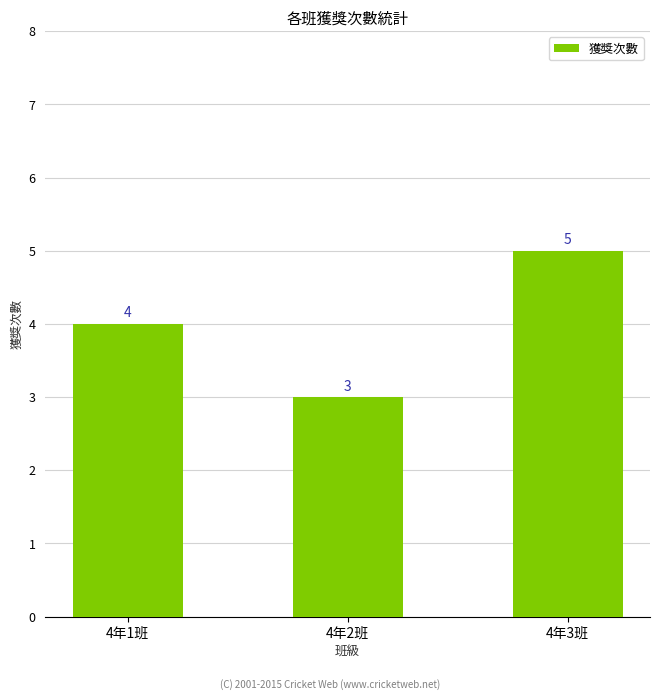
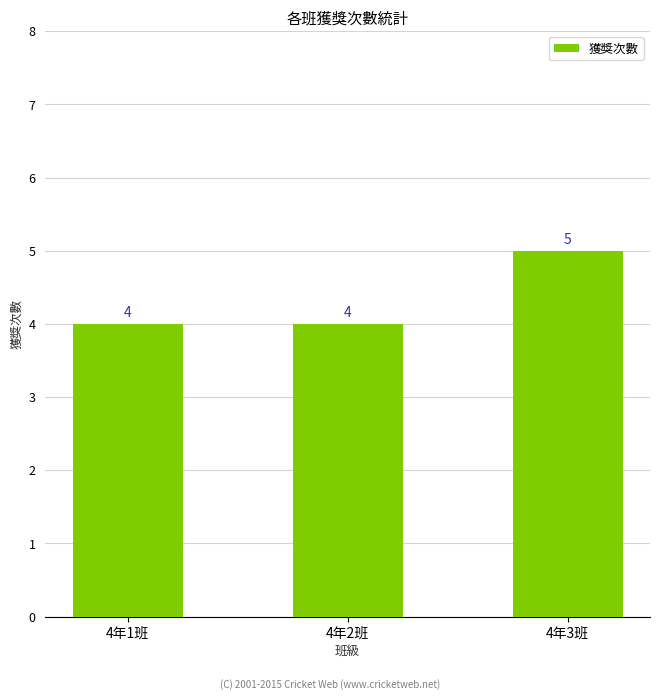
4年2班: 3 -> 4
